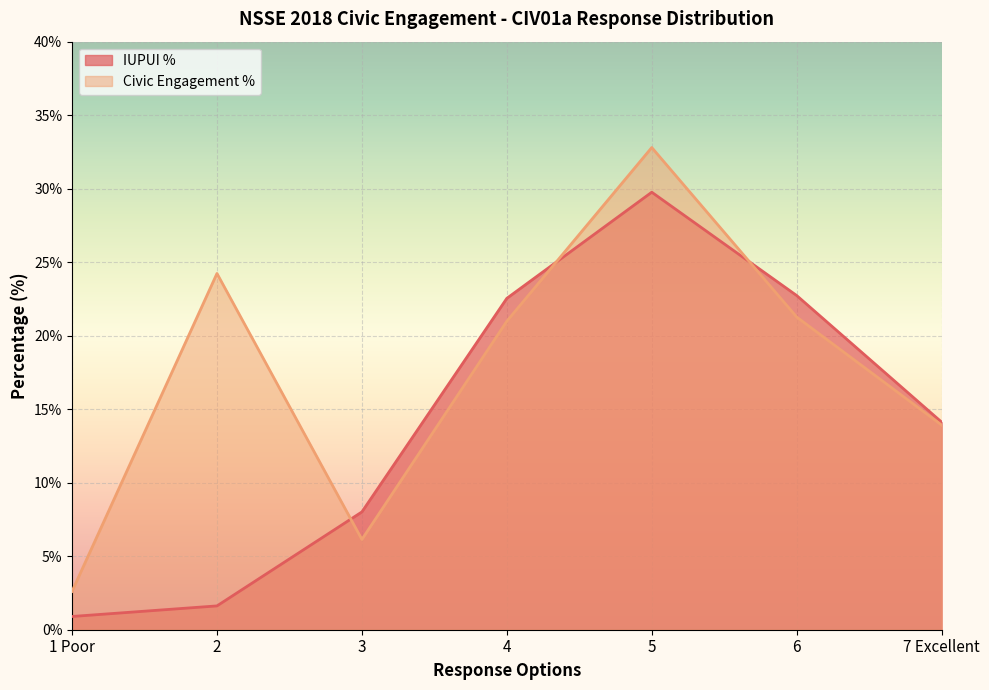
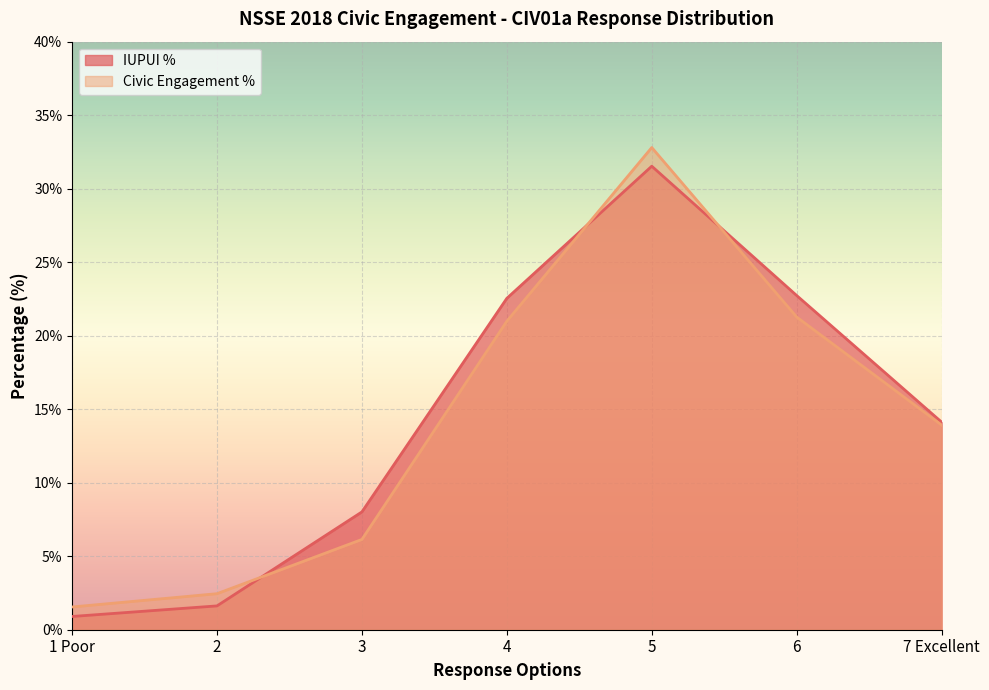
Civic Engagement %, 1 Poor: 2.6% -> 1.5%
Civic Engagement %, 2: 24.2% -> 2.4%
IUPUI %, 5: 29.8% -> 31.5%
